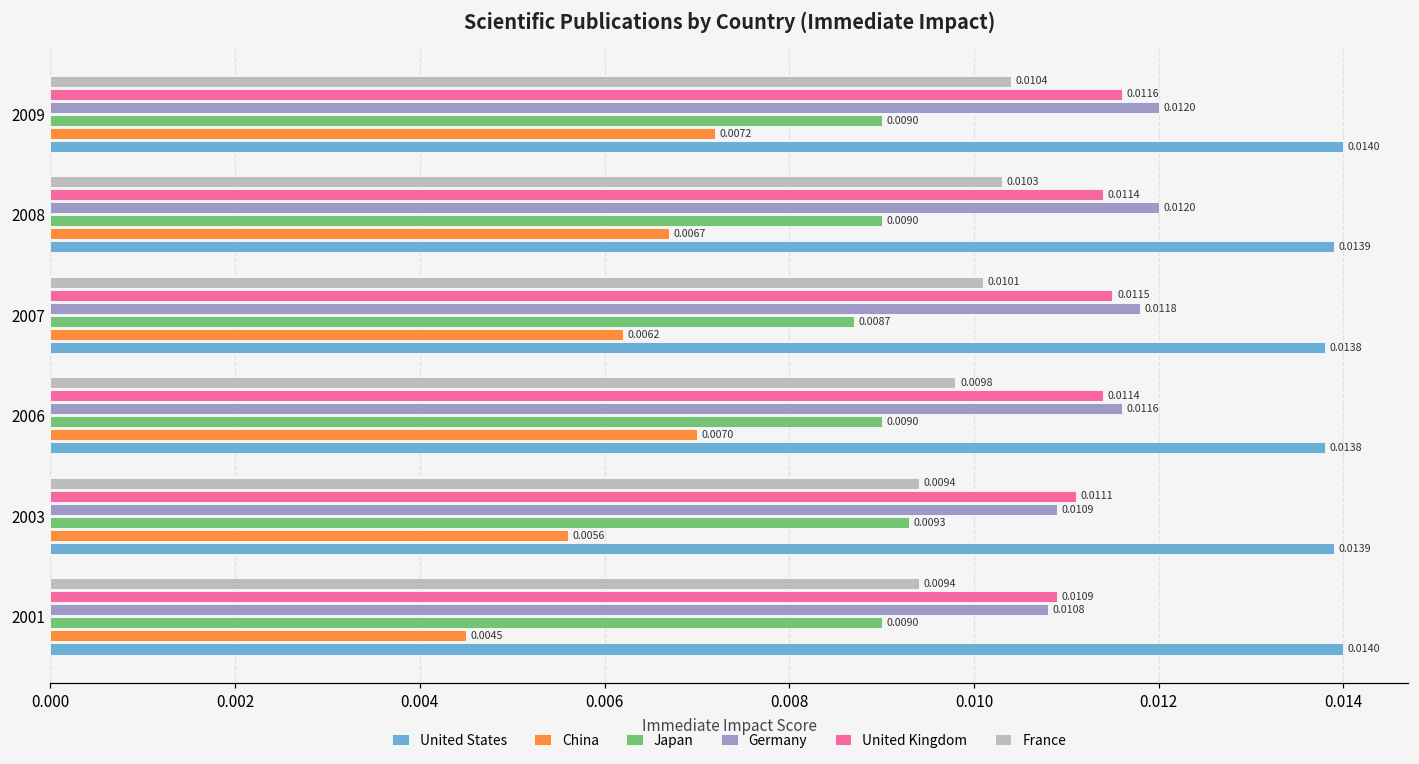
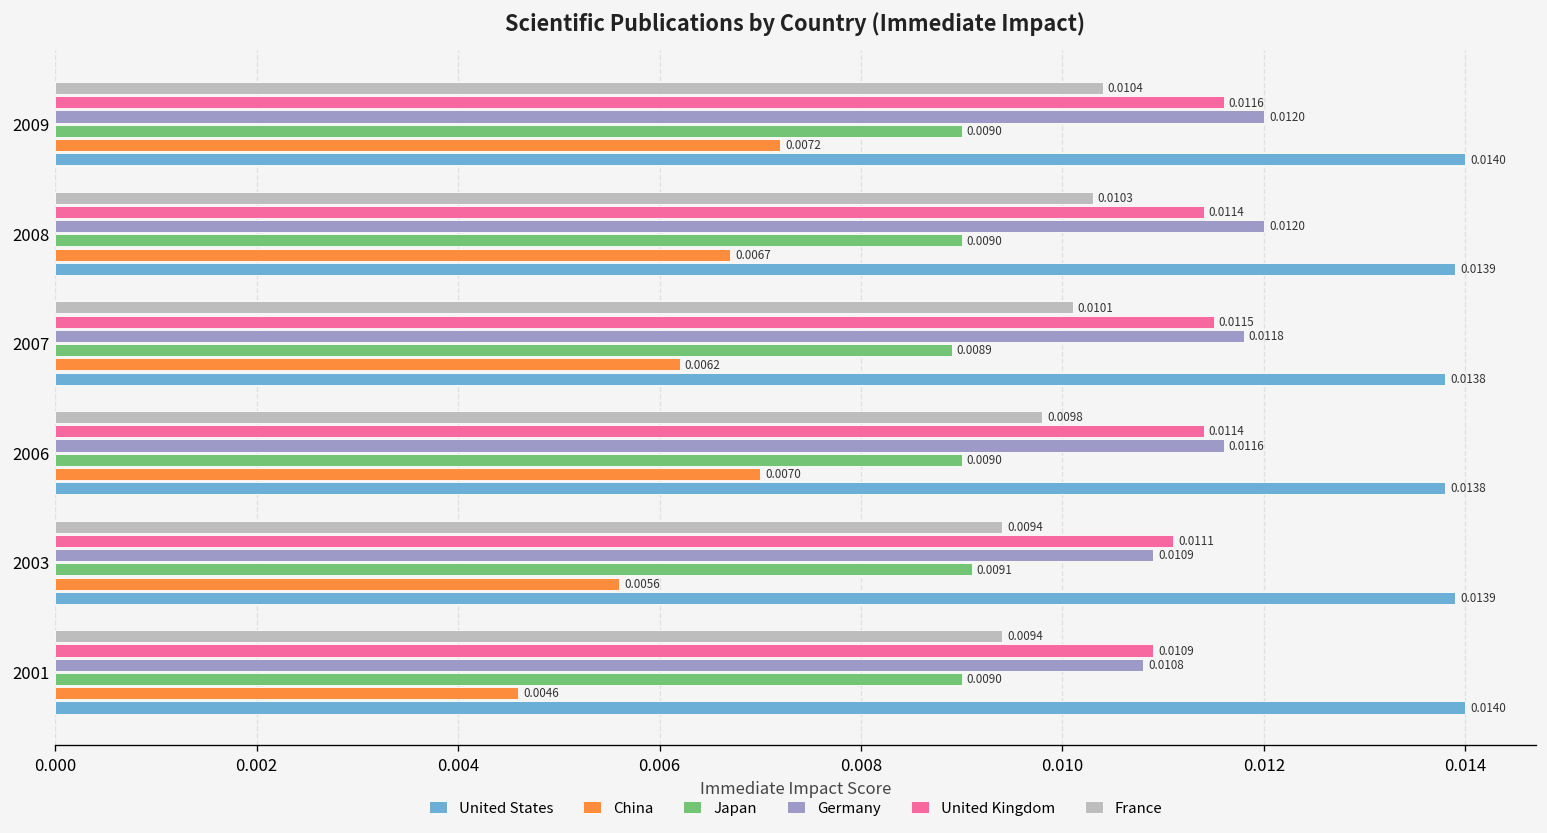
Japan, 2007: 0.0087 -> 0.0089
Japan, 2003: 0.0093 -> 0.0091
China, 2001: 0.0045 -> 0.0046
